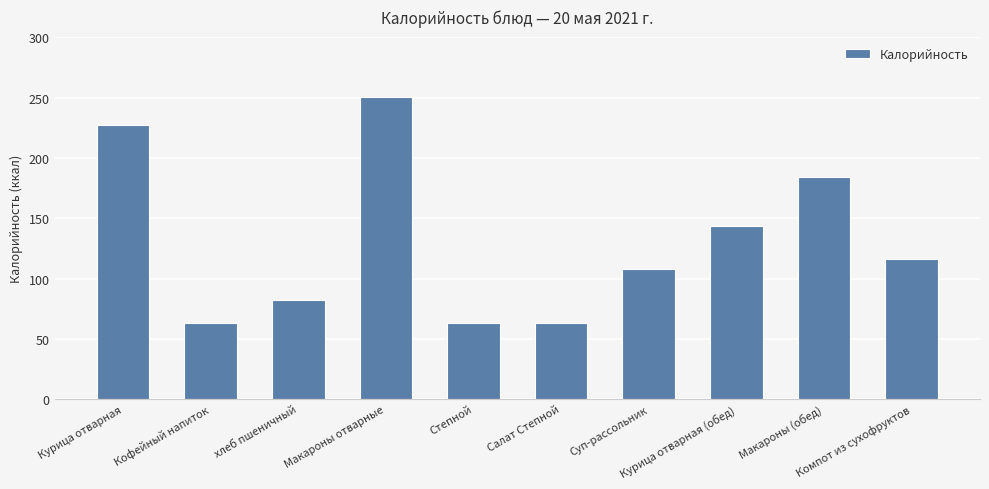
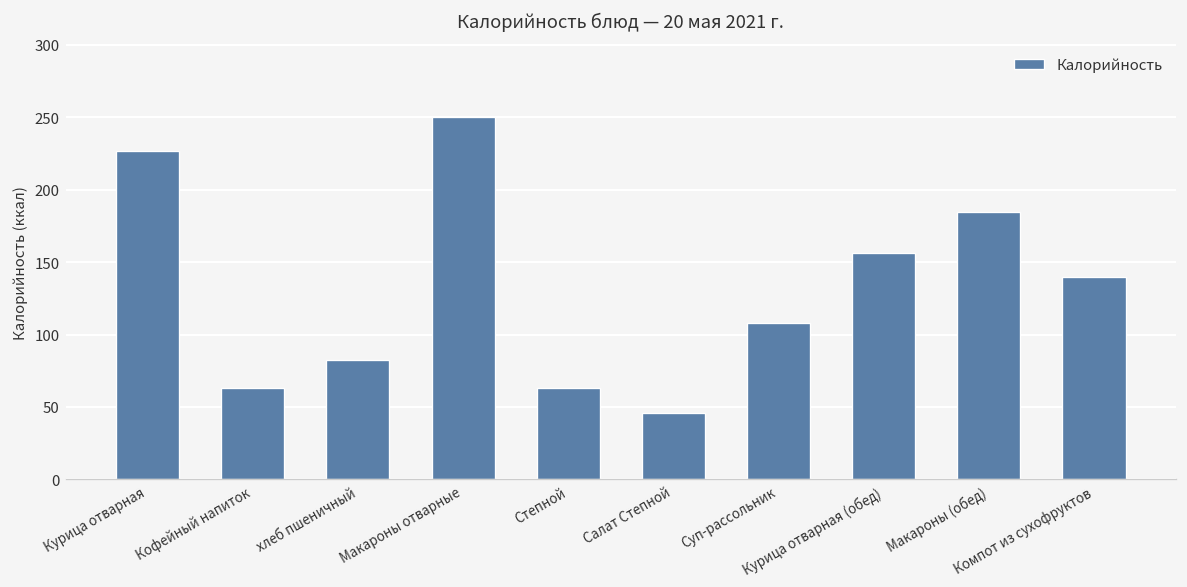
Салат Степной: 63 -> 46
Курица отварная (обед): 144 -> 156
Компот из сухофруктов: 116 -> 140
